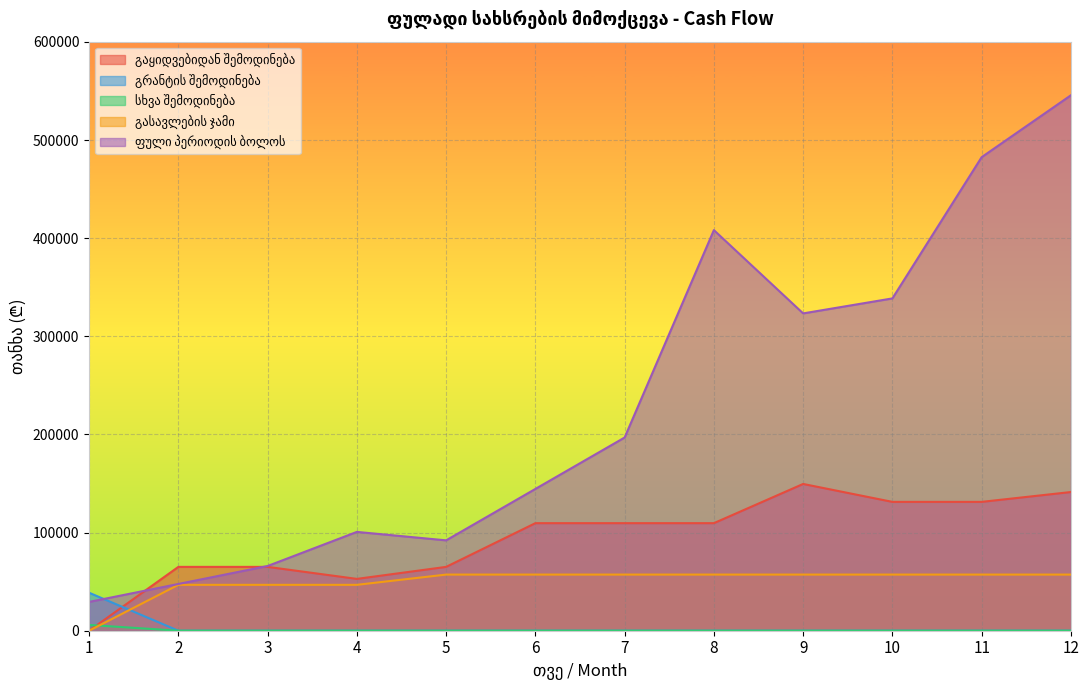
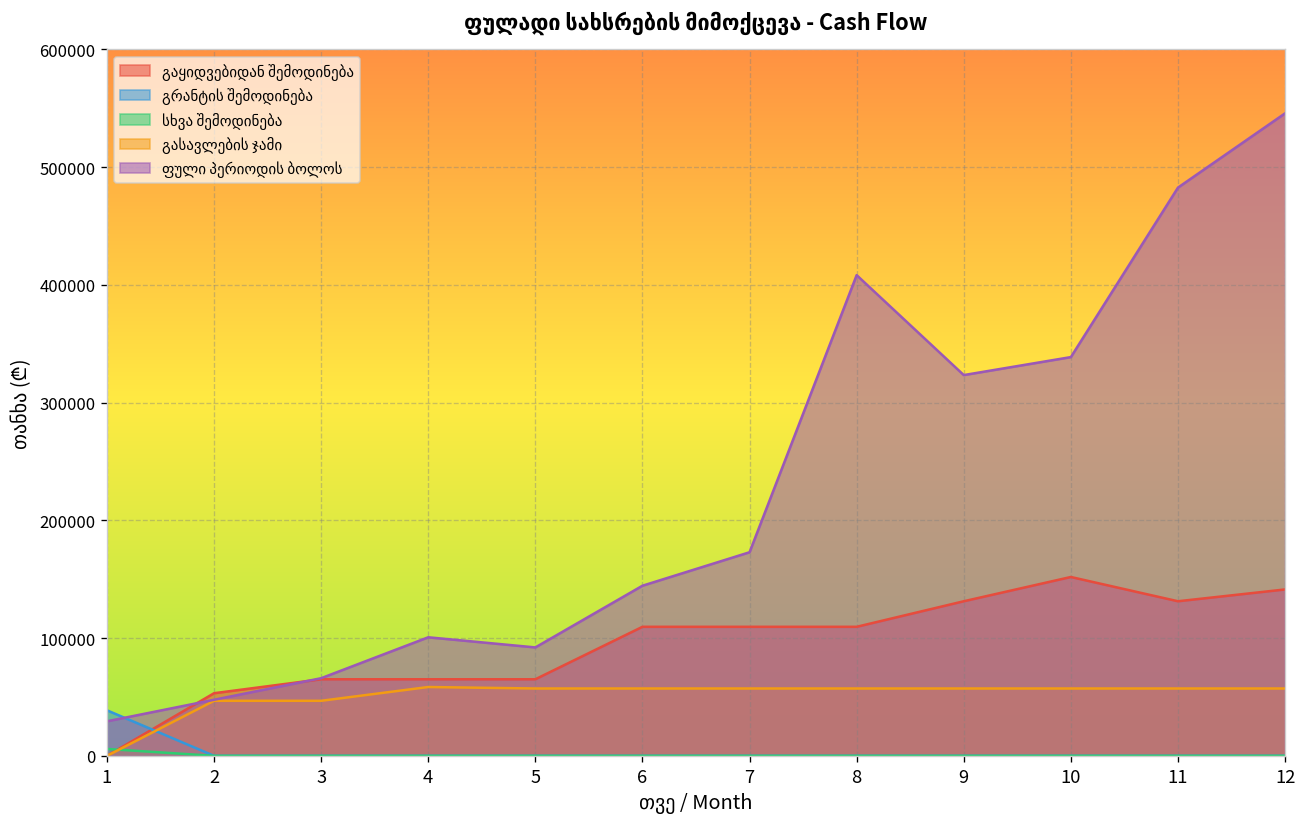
გაყიდვებიდან შემოდინება, 2: 70000 -> 50000
გაყიდვებიდან შემოდინება, 4: 50000 -> 70000
გასავლების ჯამი, 4: 50000 -> 60000
ფული პერიოდის ბოლოს, 7: 200000 -> 170000
გაყიდვებიდან შემოდინება, 9: 150000 -> 130000
გაყიდვებიდან შემოდინება, 10: 130000 -> 150000
